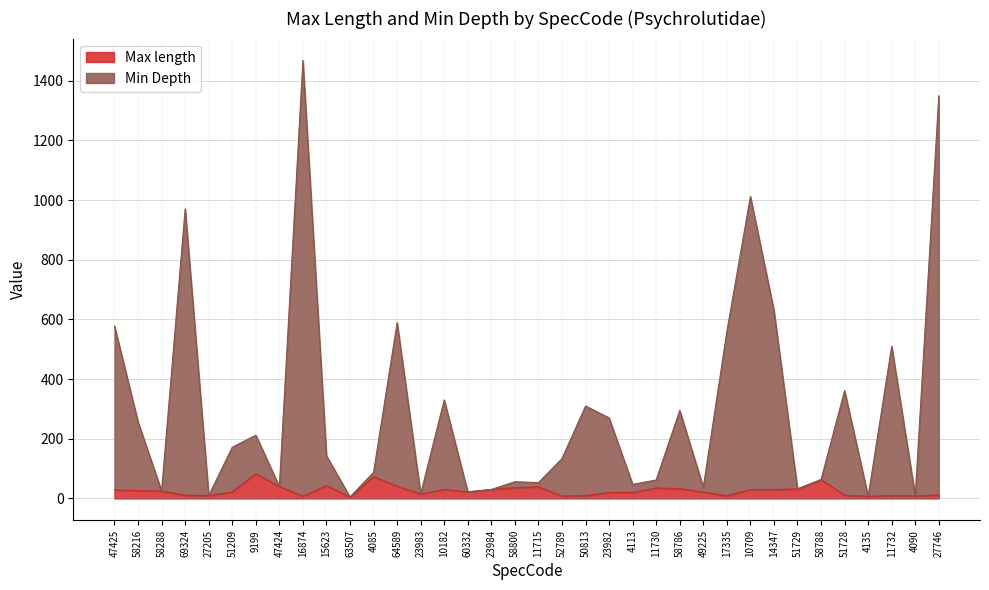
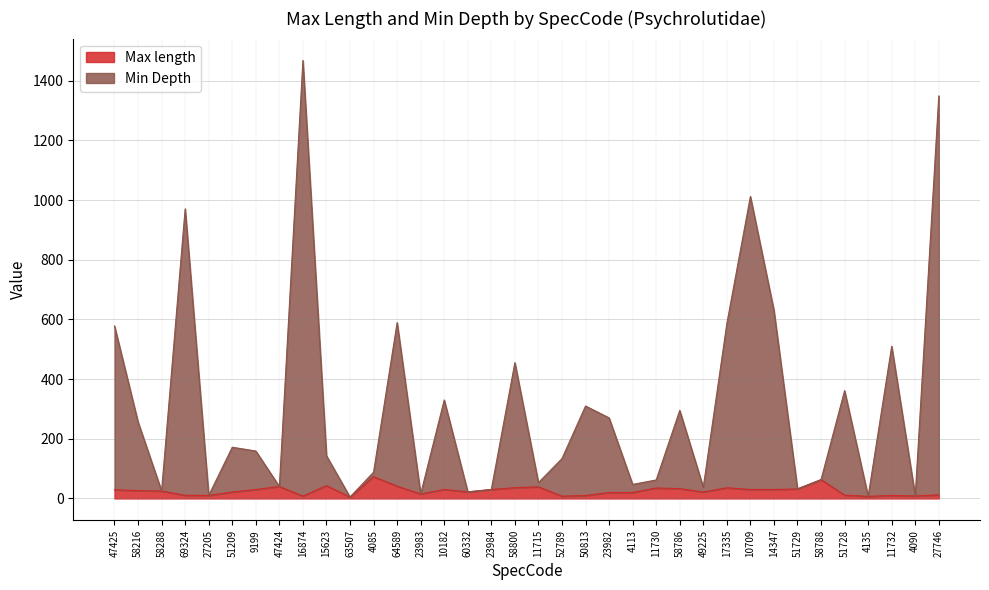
Max length, 9199: 80 -> 30
Min Depth, 58800: 20 -> 420
Max length, 17335: 10 -> 40
